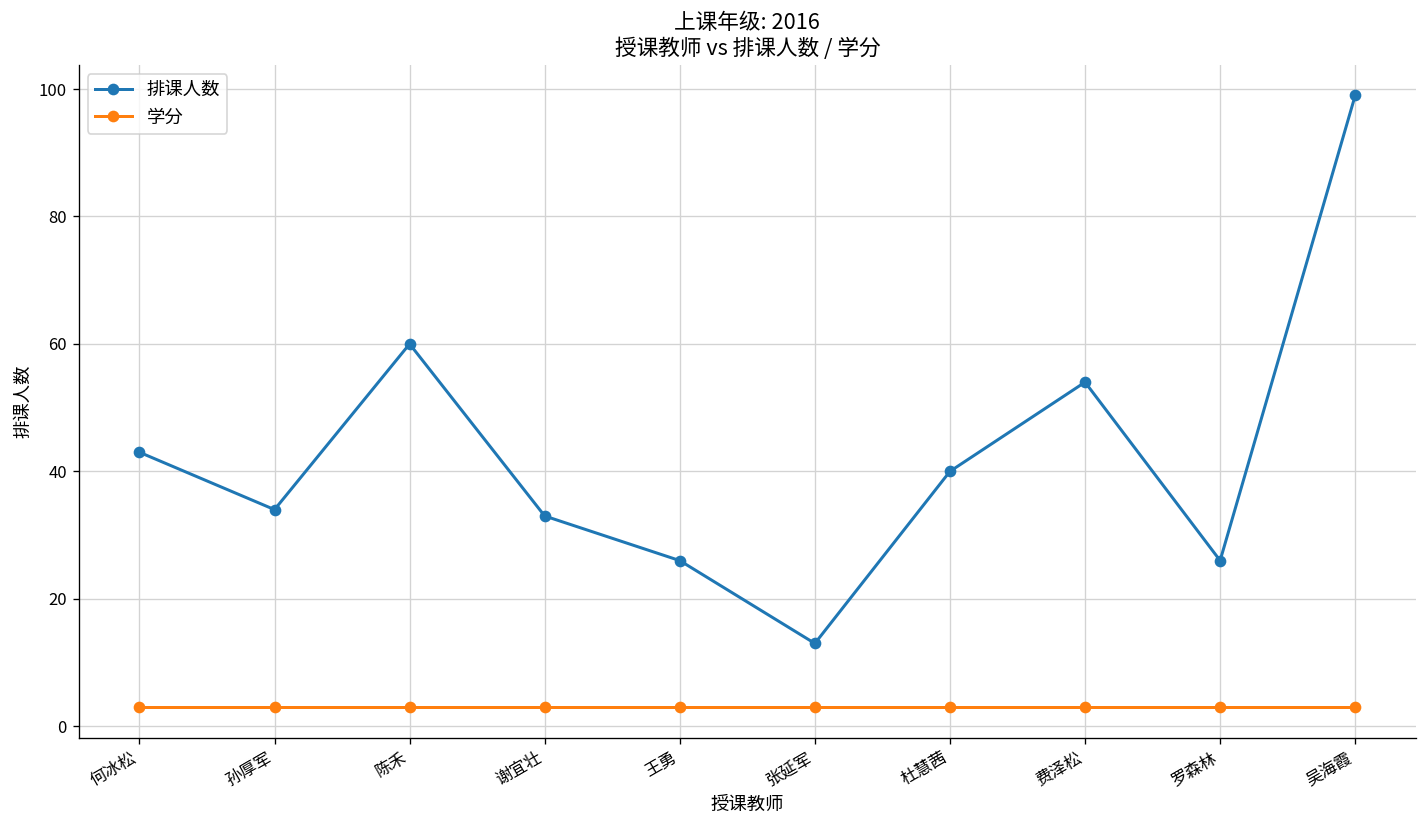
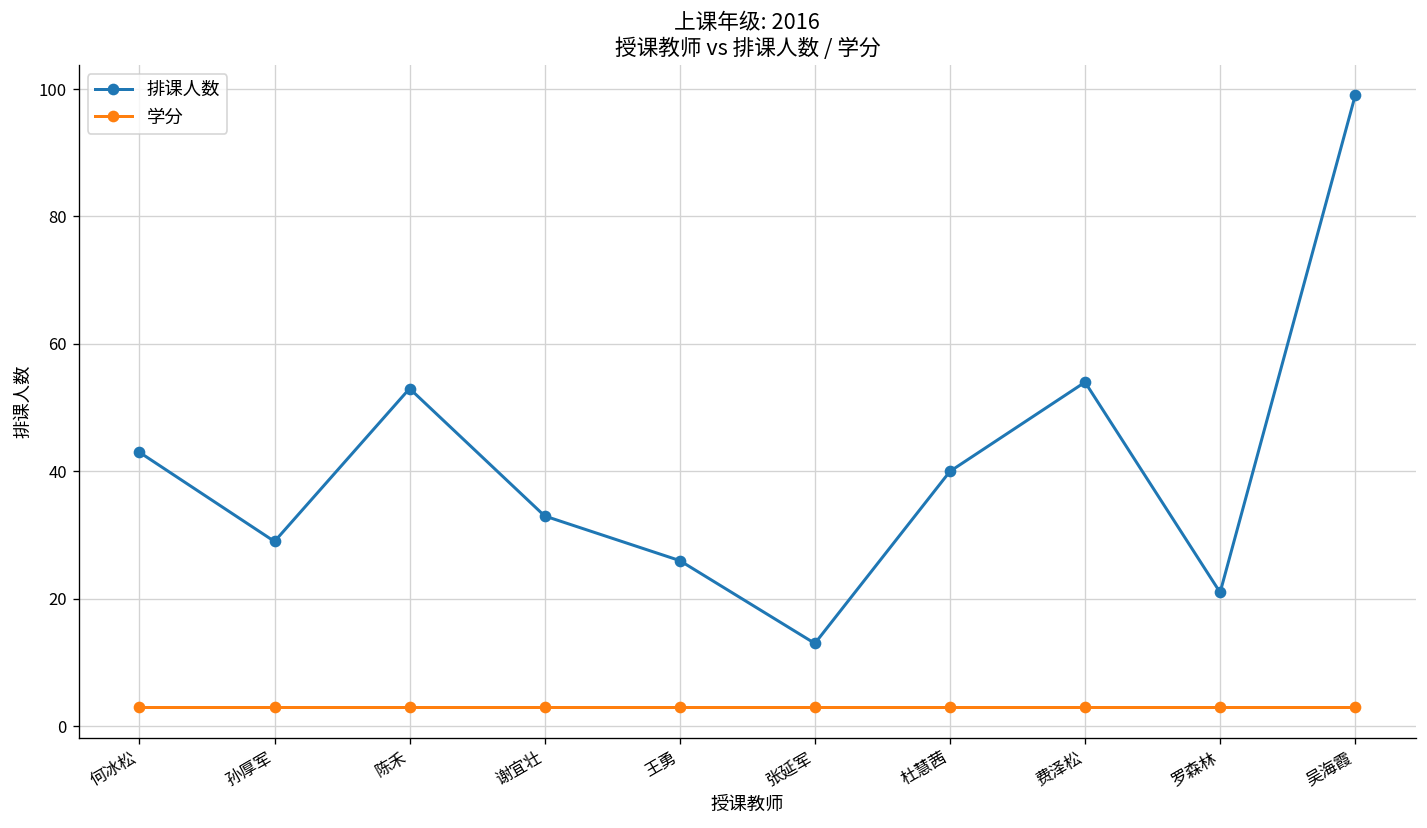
排课人数, 孙厚军: 34 -> 29
排课人数, 陈禾: 60 -> 53
排课人数, 罗森林: 26 -> 21
